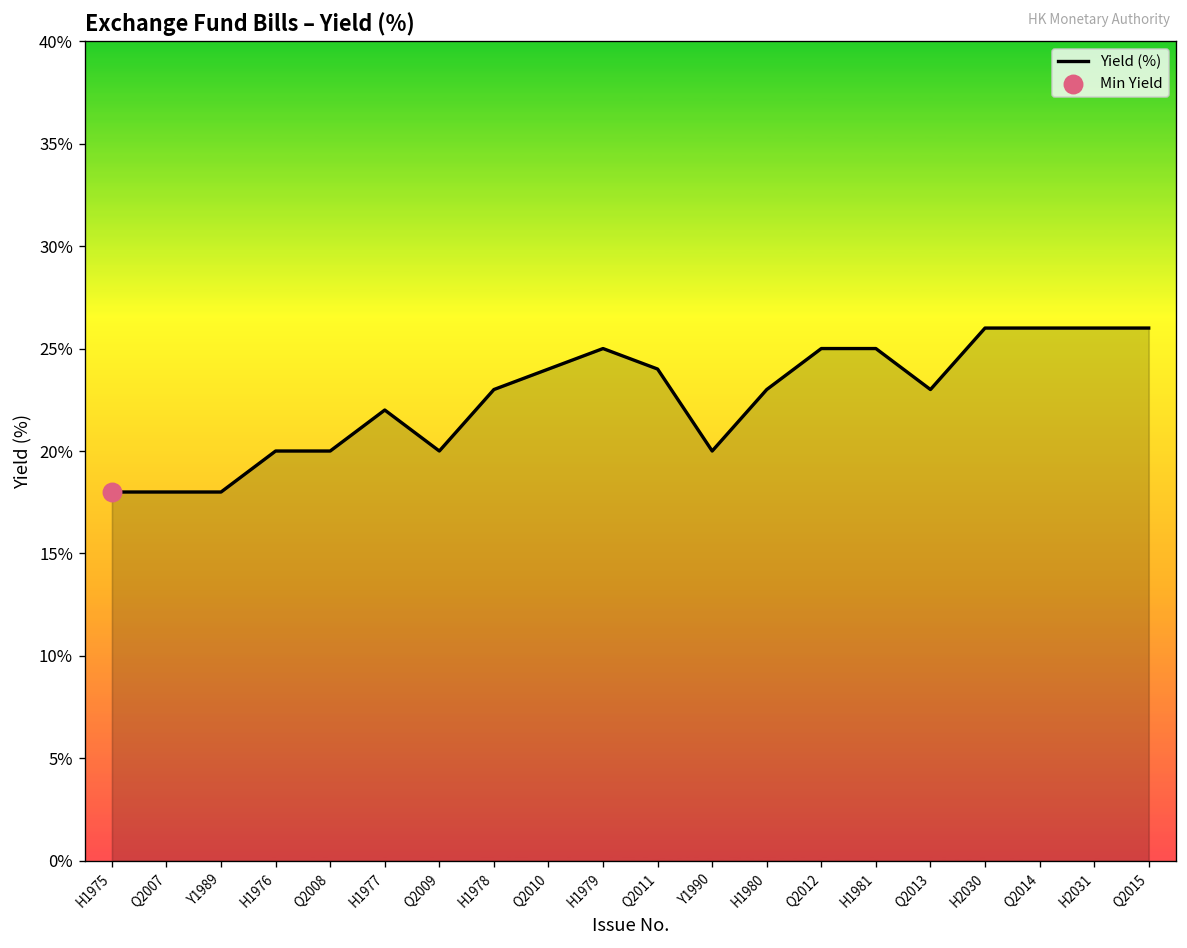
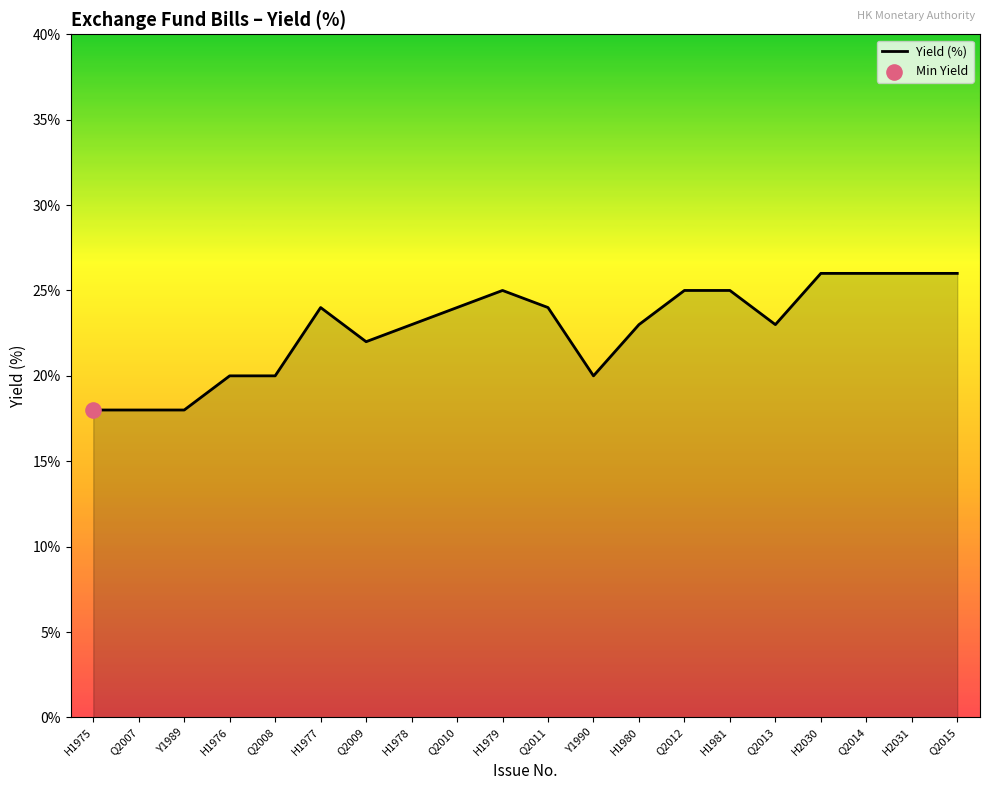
Yield (%), H1977: 22.0% -> 24.0%
Yield (%), Q2009: 20.0% -> 22.0%
